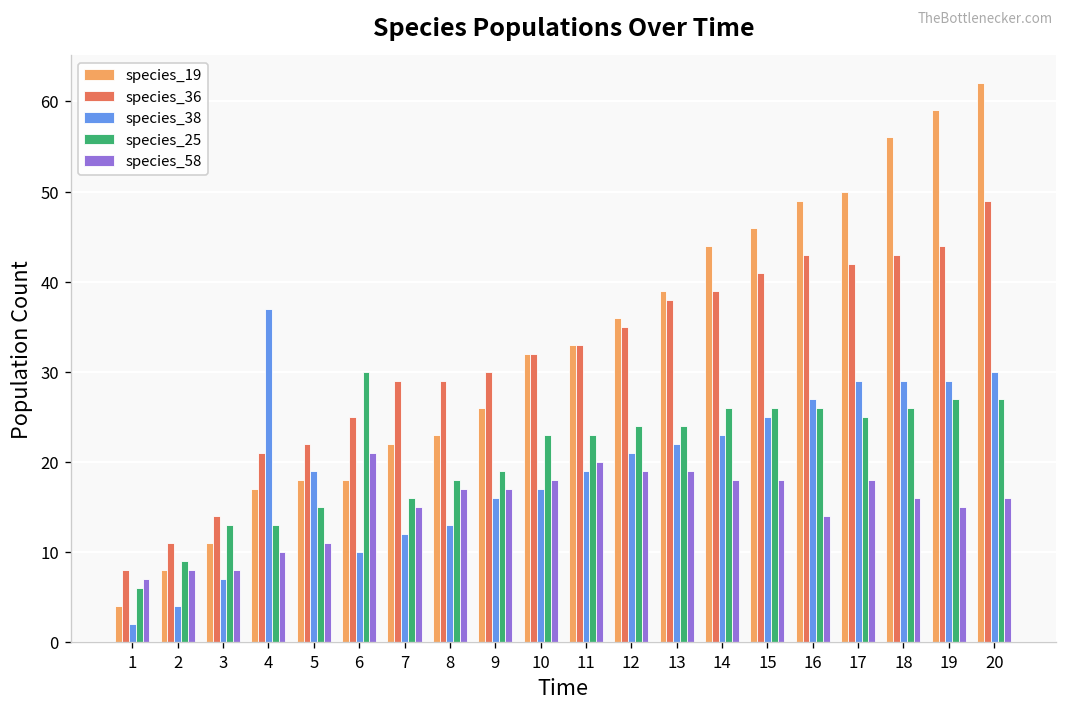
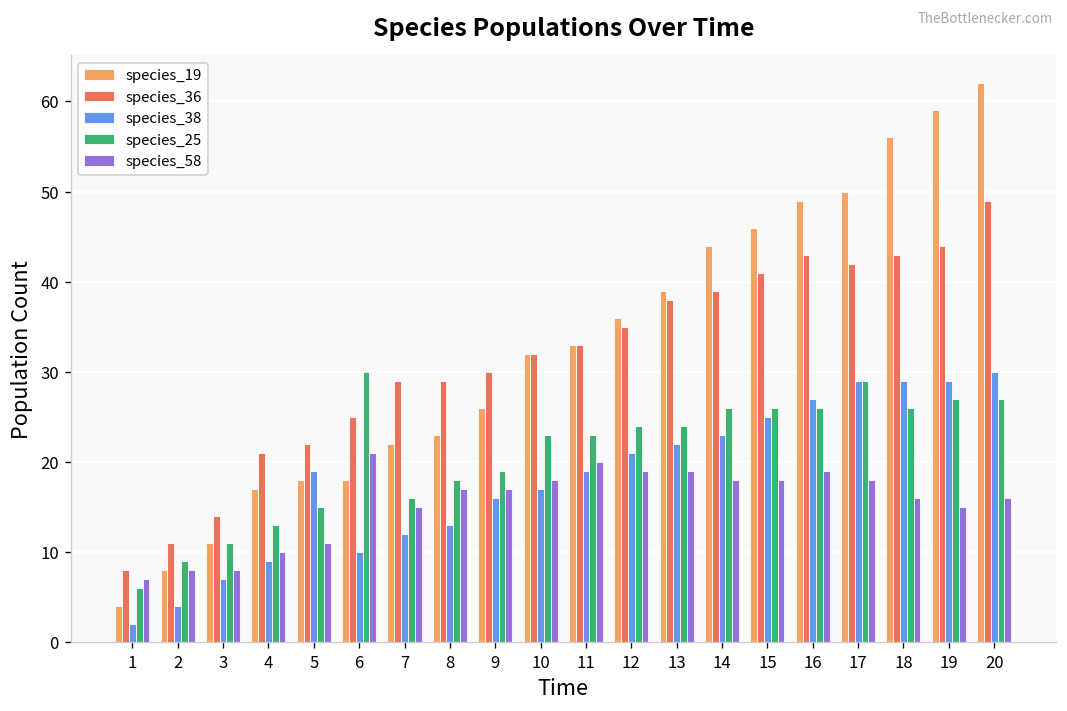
species_25, 3: 13 -> 11
species_38, 4: 37 -> 9
species_58, 16: 14 -> 19
species_25, 17: 25 -> 29
